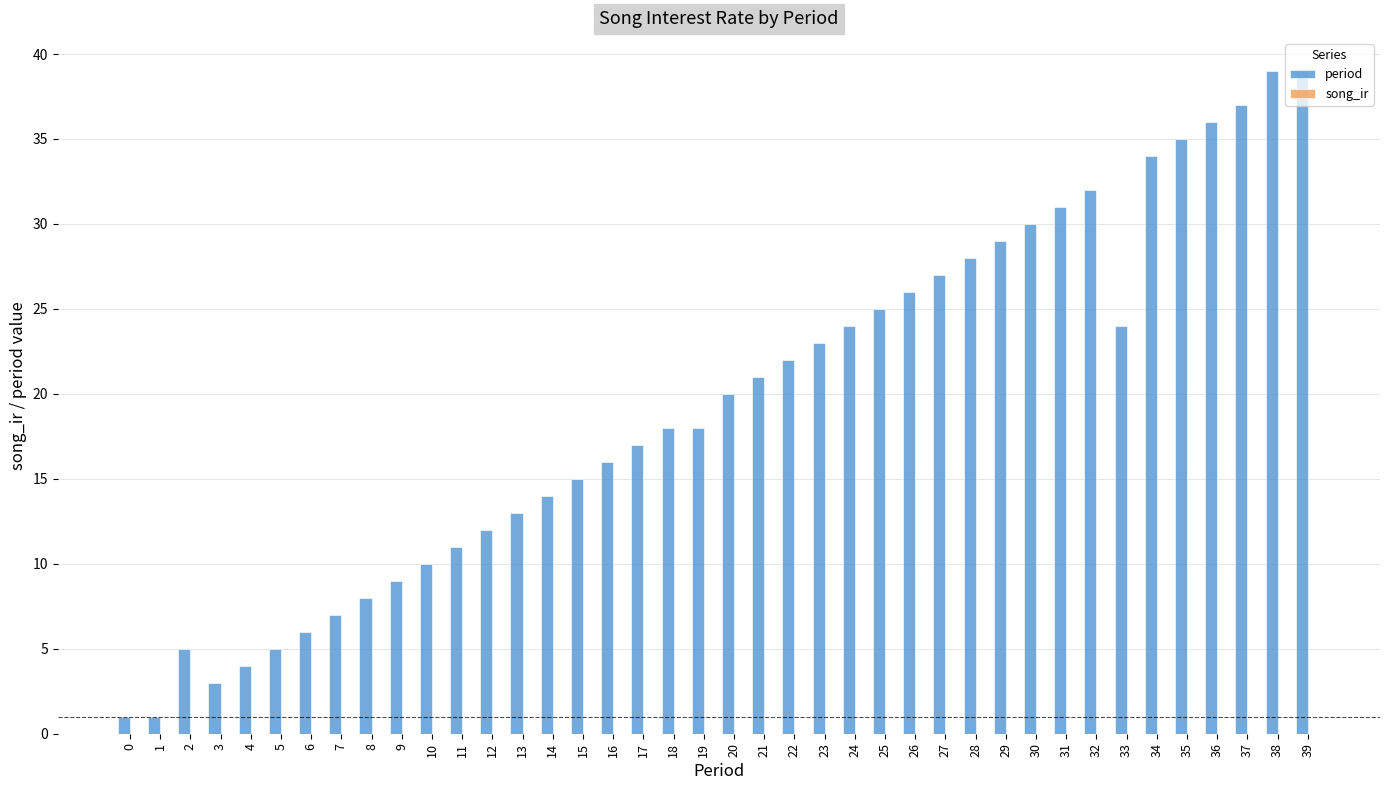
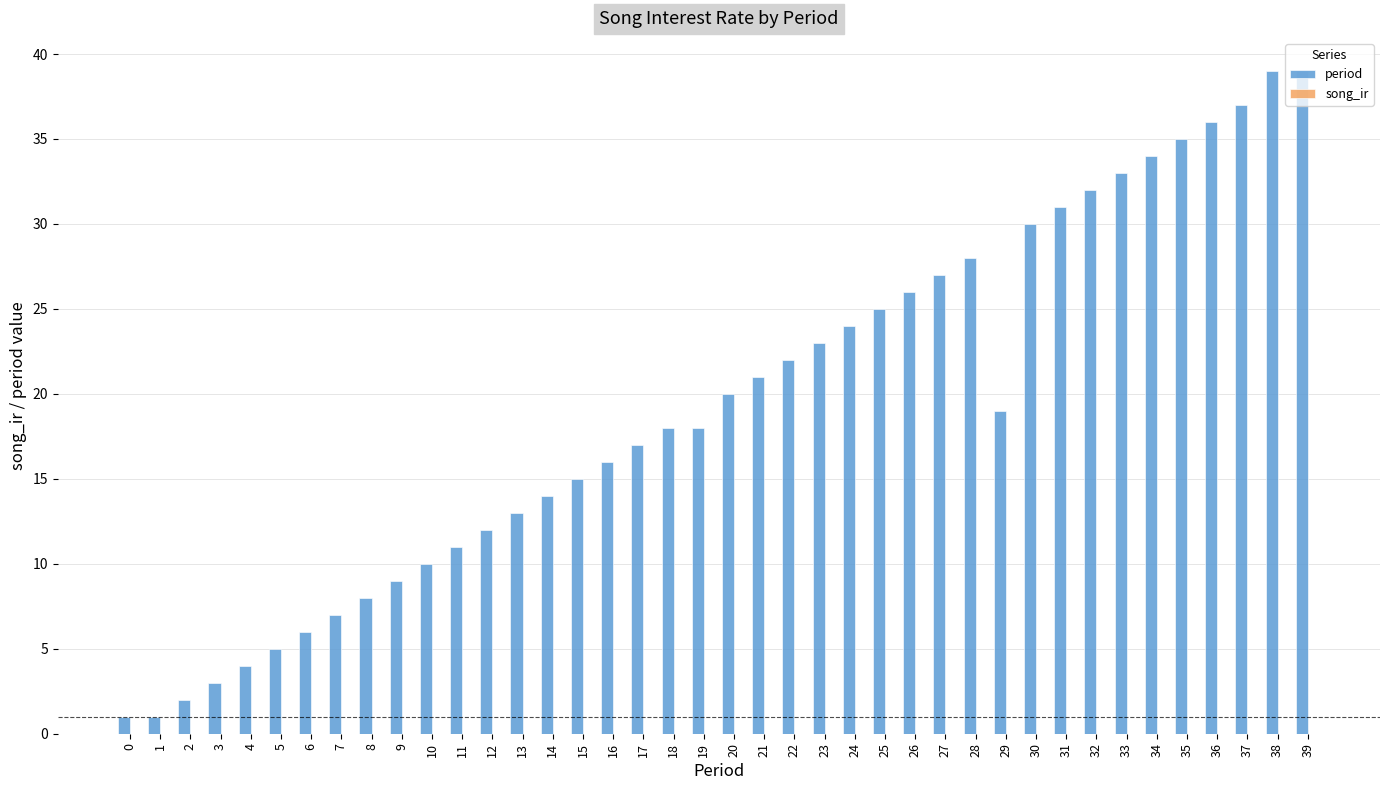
period, 2: 5 -> 2
period, 29: 29 -> 19
period, 33: 24 -> 33
